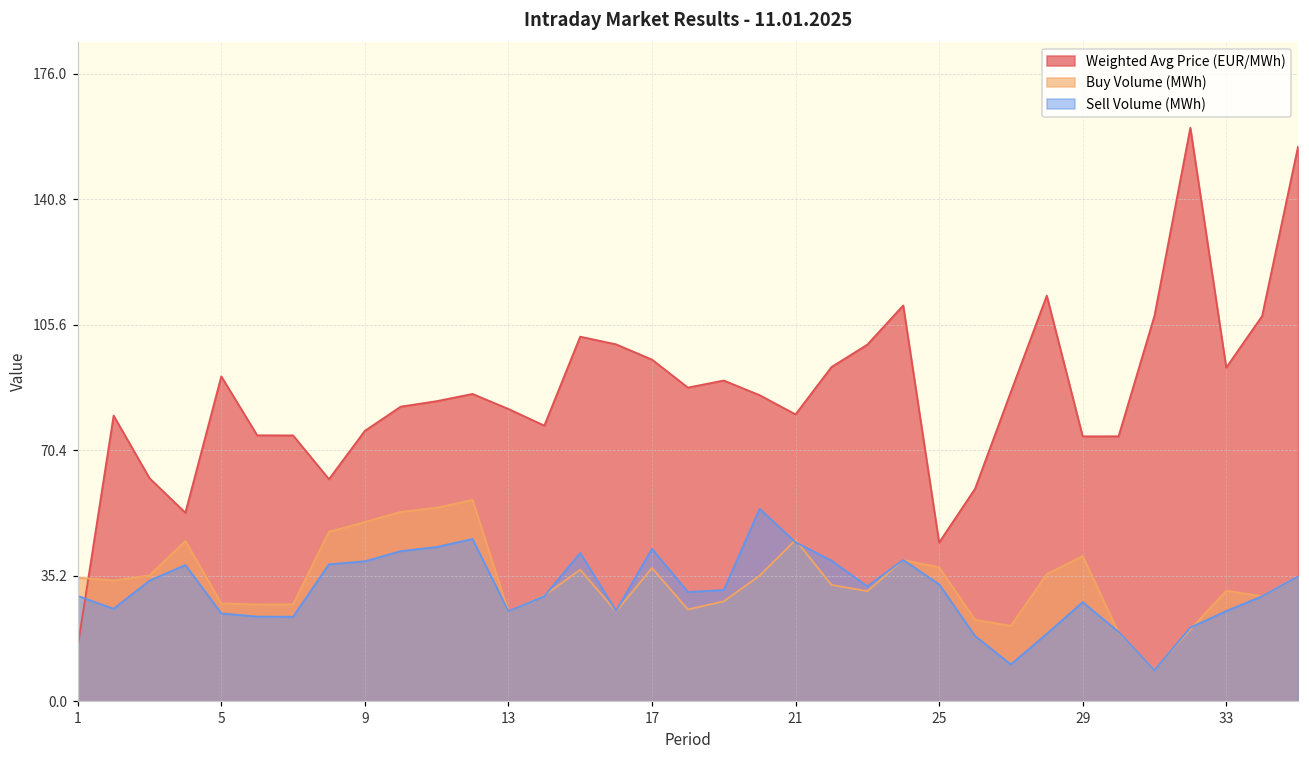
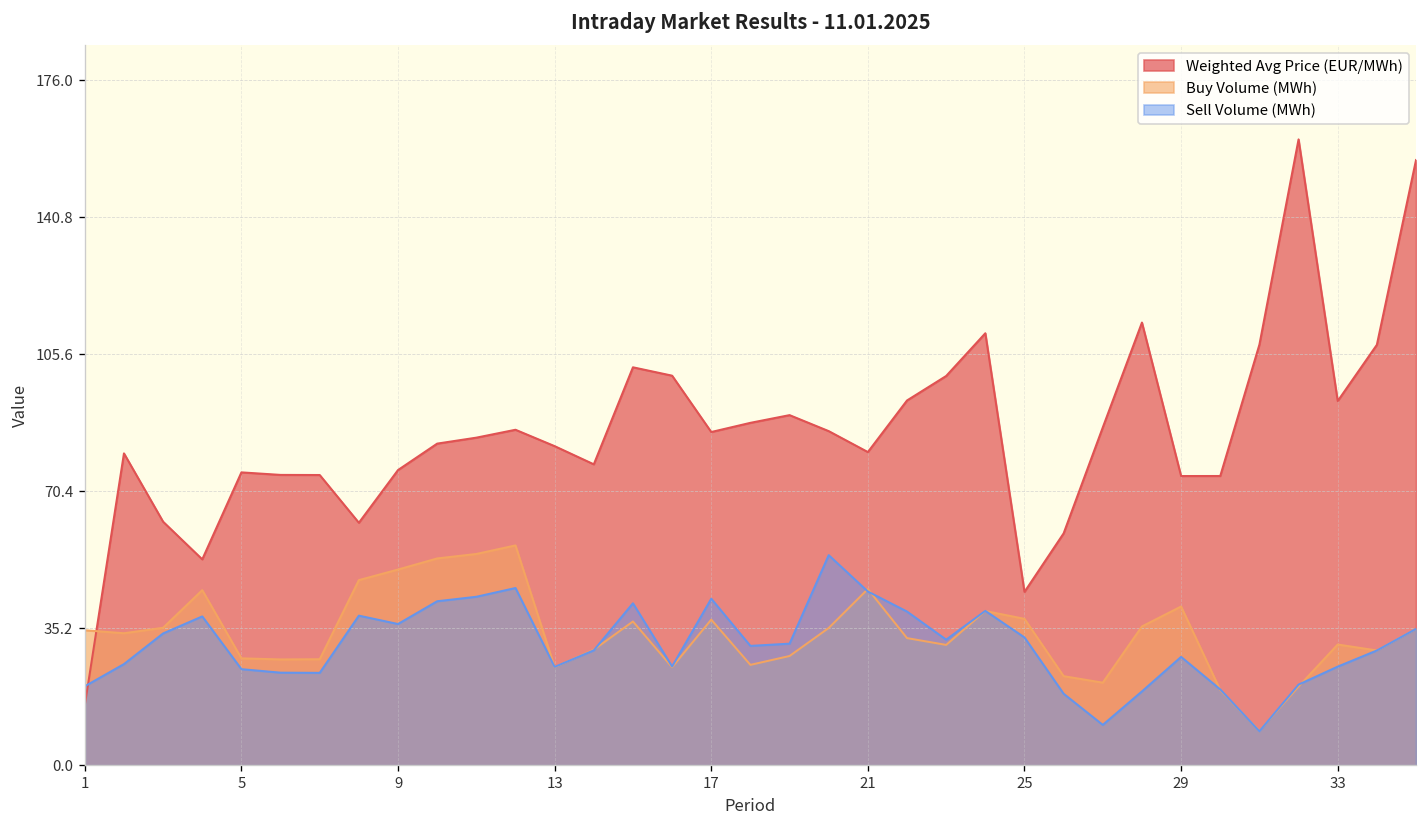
Sell Volume (MWh), 1: 30 -> 20
Weighted Avg Price (EUR/MWh), 5: 91 -> 75
Sell Volume (MWh), 9: 39 -> 36
Weighted Avg Price (EUR/MWh), 17: 96 -> 86
